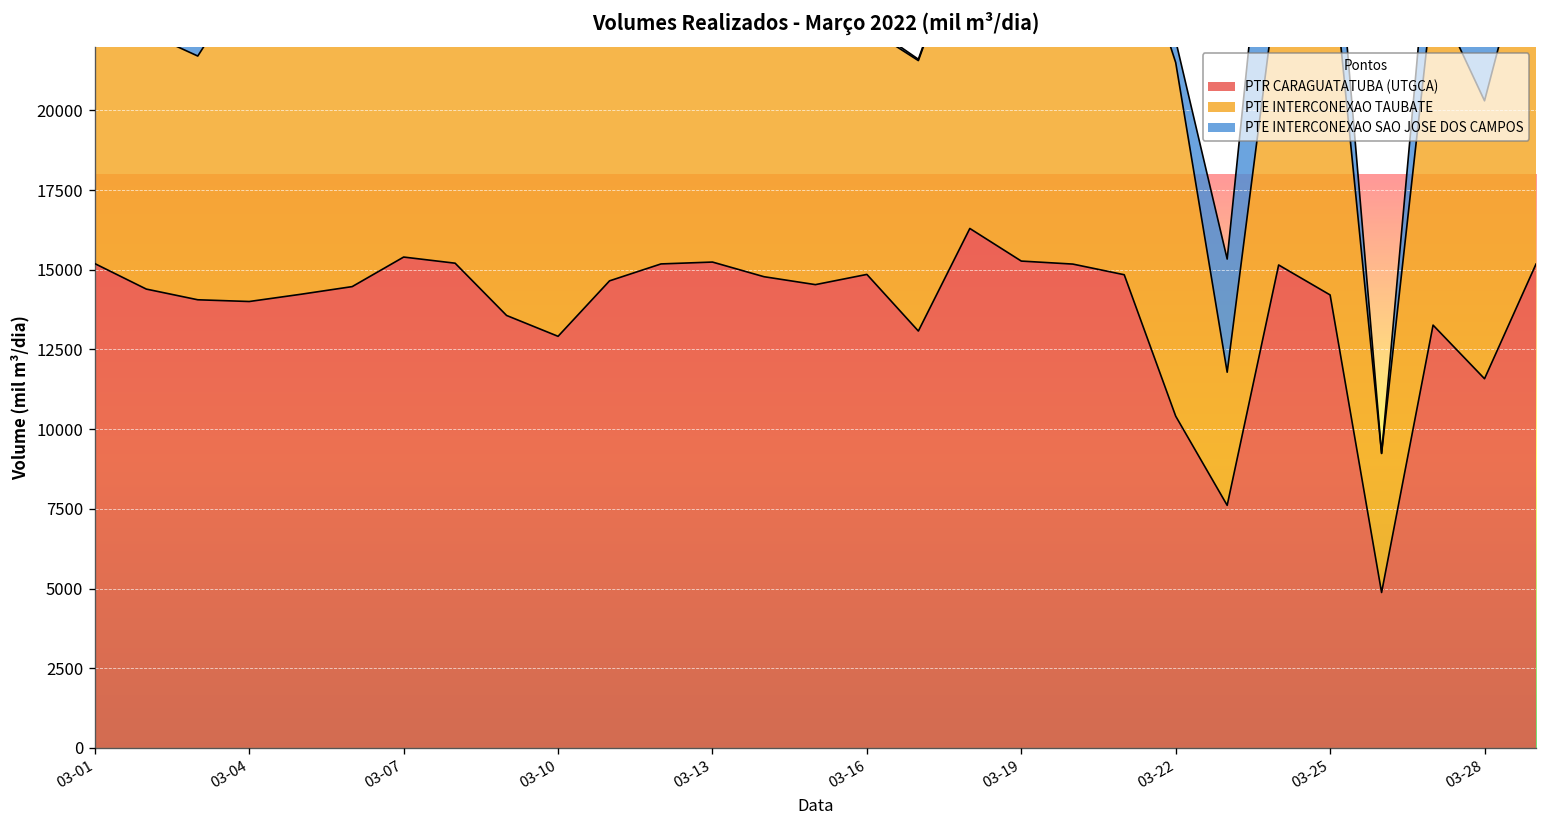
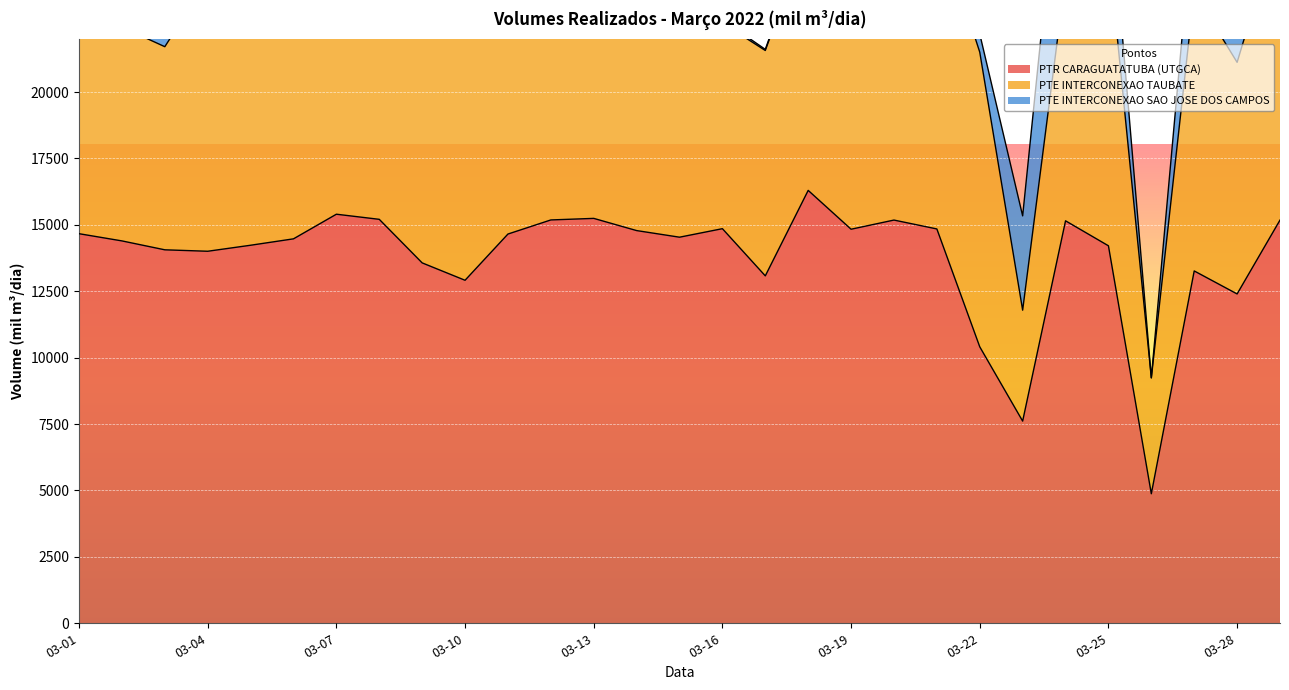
PTR CARAGUATATUBA (UTGCA), 03-01: 15200 -> 14700
PTR CARAGUATATUBA (UTGCA), 03-19: 15300 -> 14800
PTR CARAGUATATUBA (UTGCA), 03-28: 11600 -> 12400
